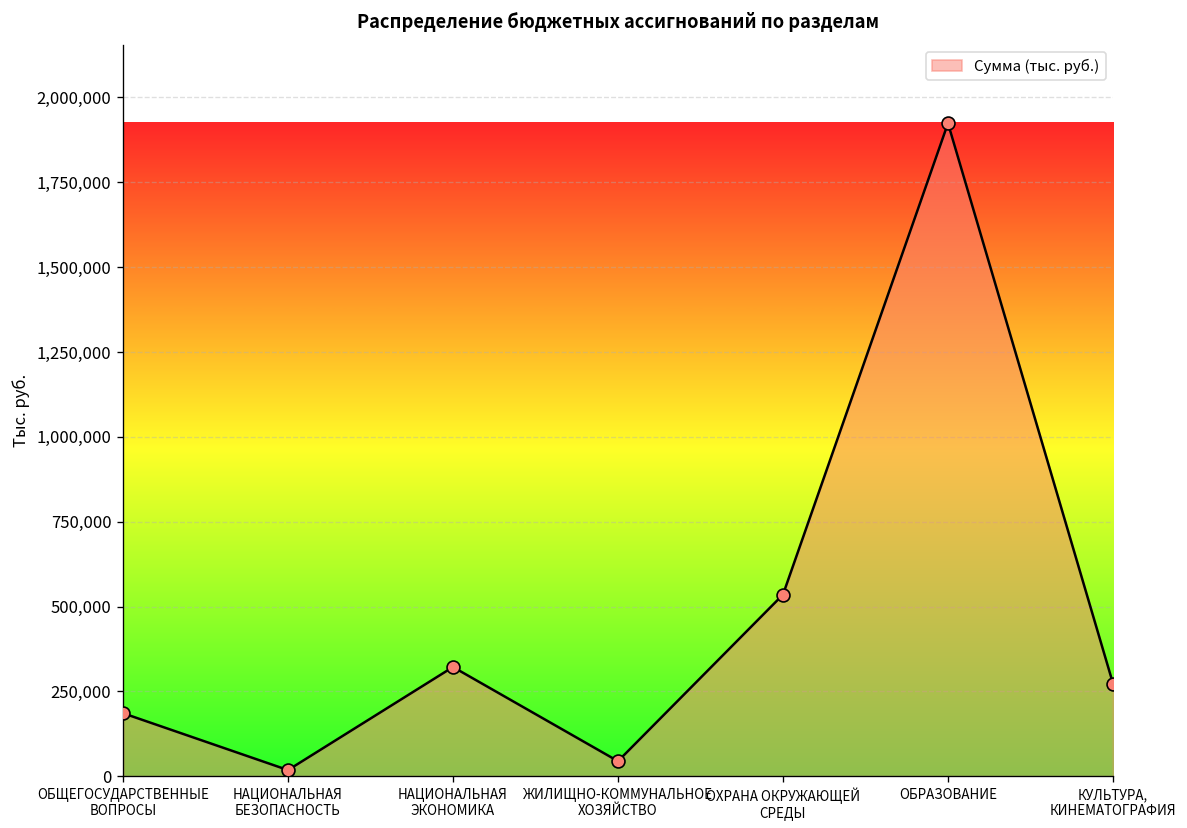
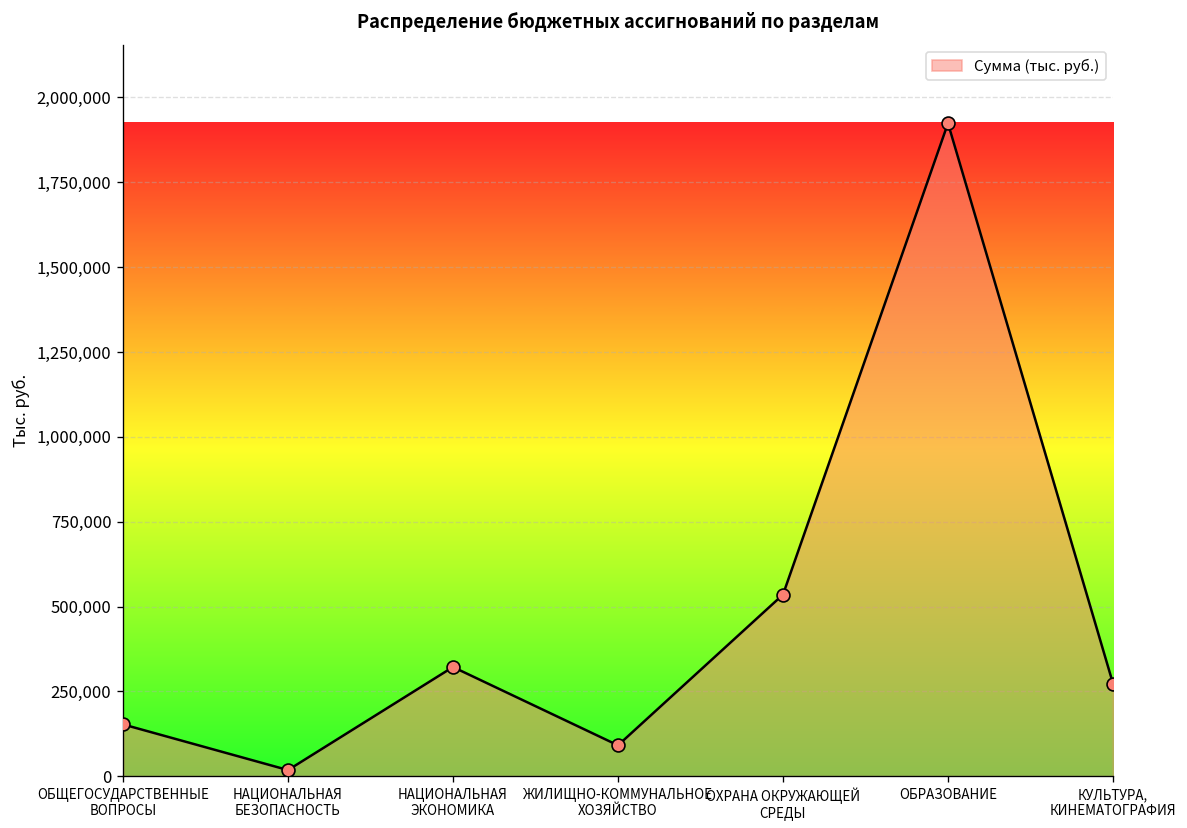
ОБЩЕГОСУДАРСТВЕННЫЕ ВОПРОСЫ: 190,000 -> 150,000
ЖИЛИЩНО-КОММУНАЛЬНОЕ ХОЗЯЙСТВО: 40,000 -> 90,000
